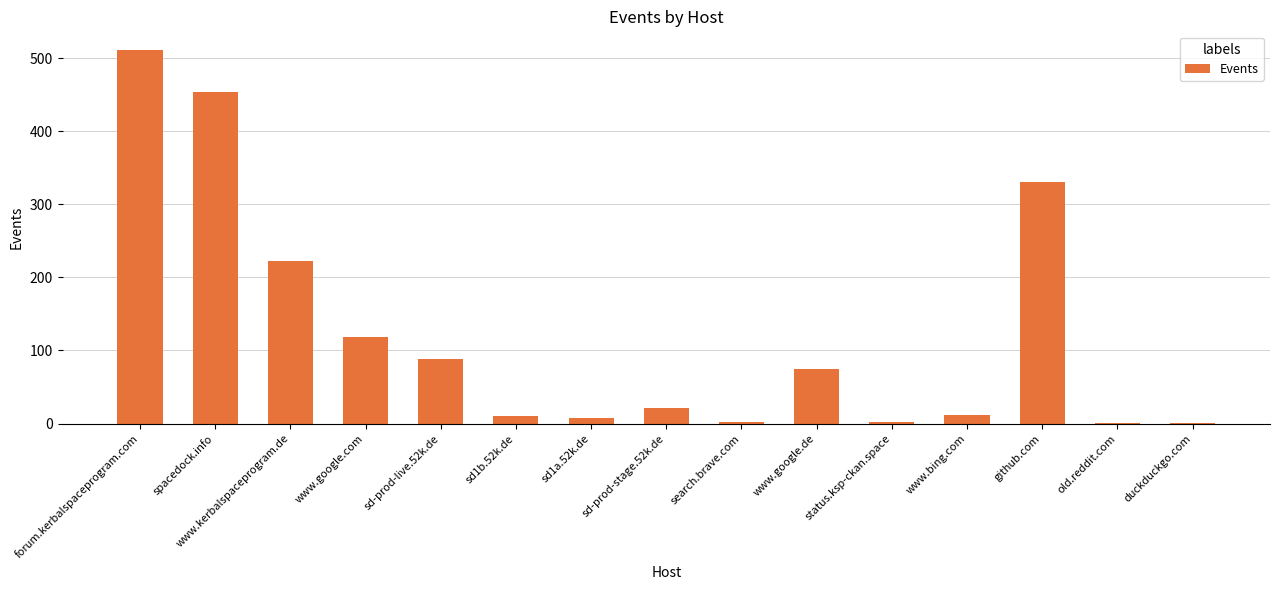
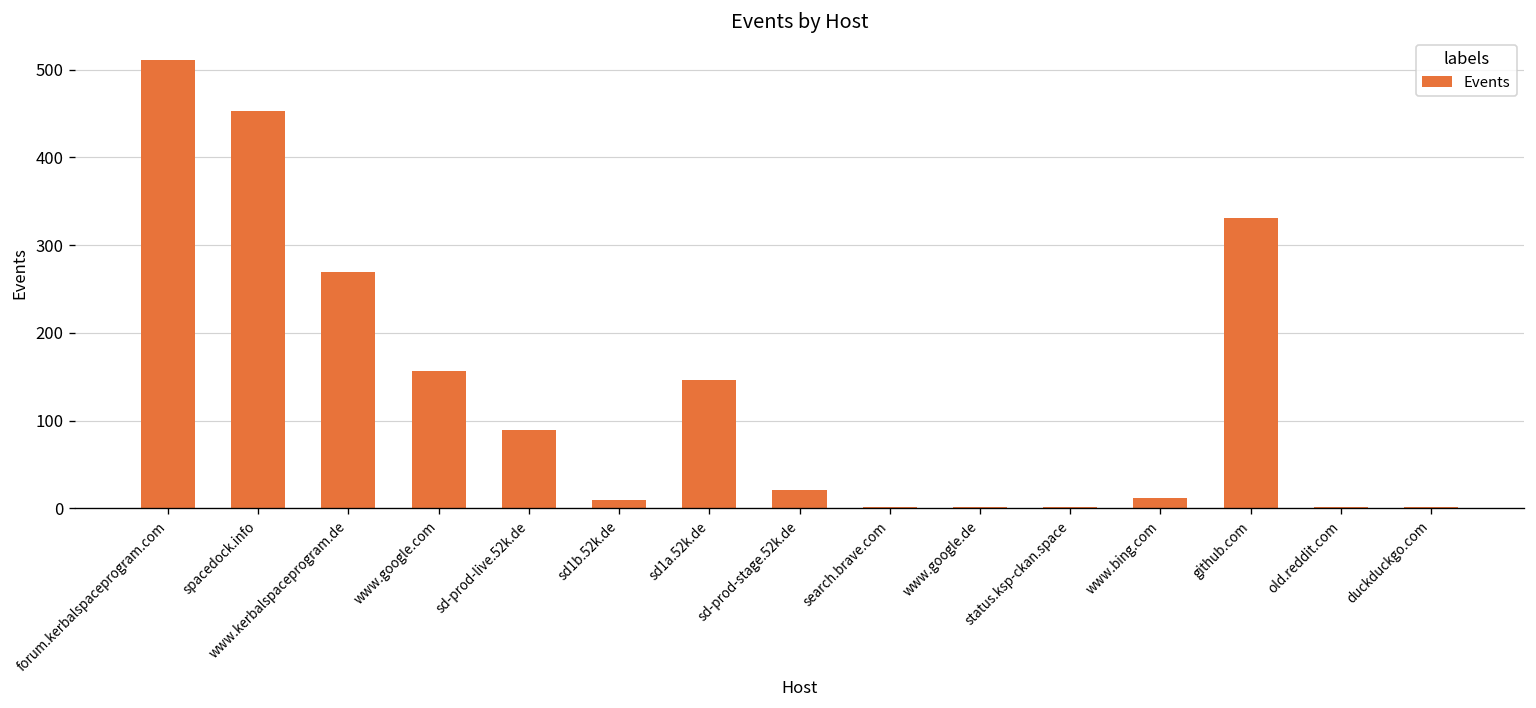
www.kerbalspaceprogram.de: 220 -> 270
www.google.com: 120 -> 160
sd1a.52k.de: 10 -> 150
www.google.de: 70 -> 0
